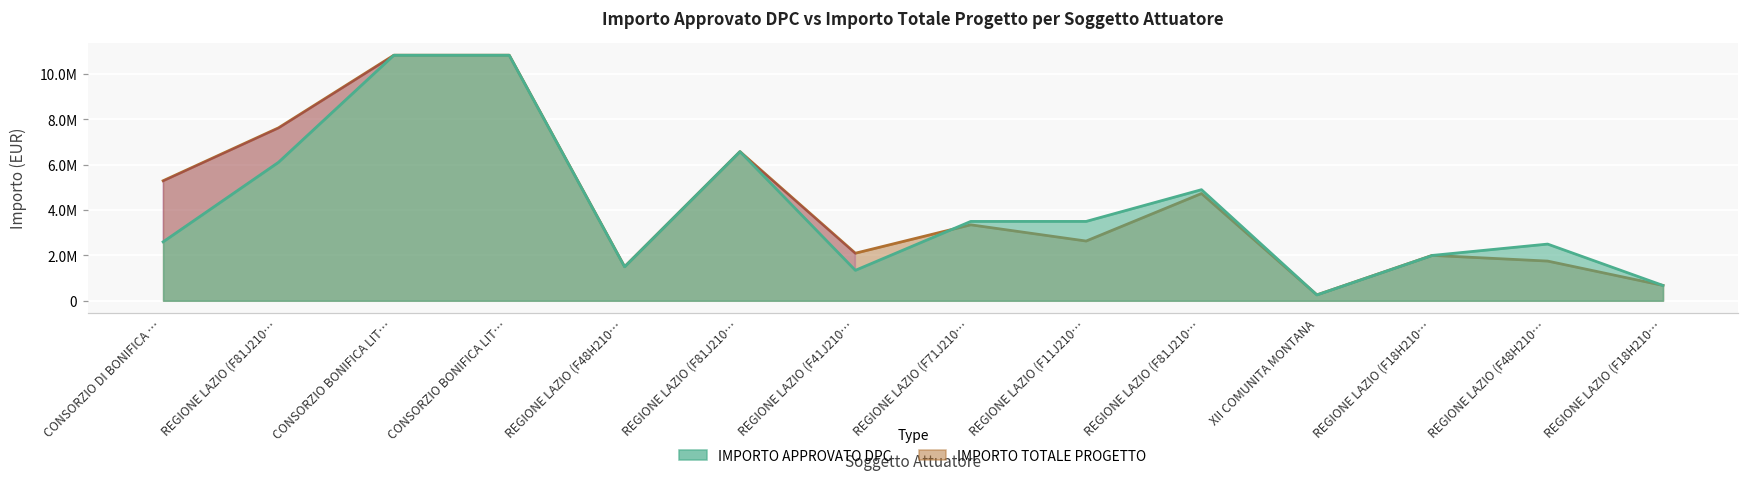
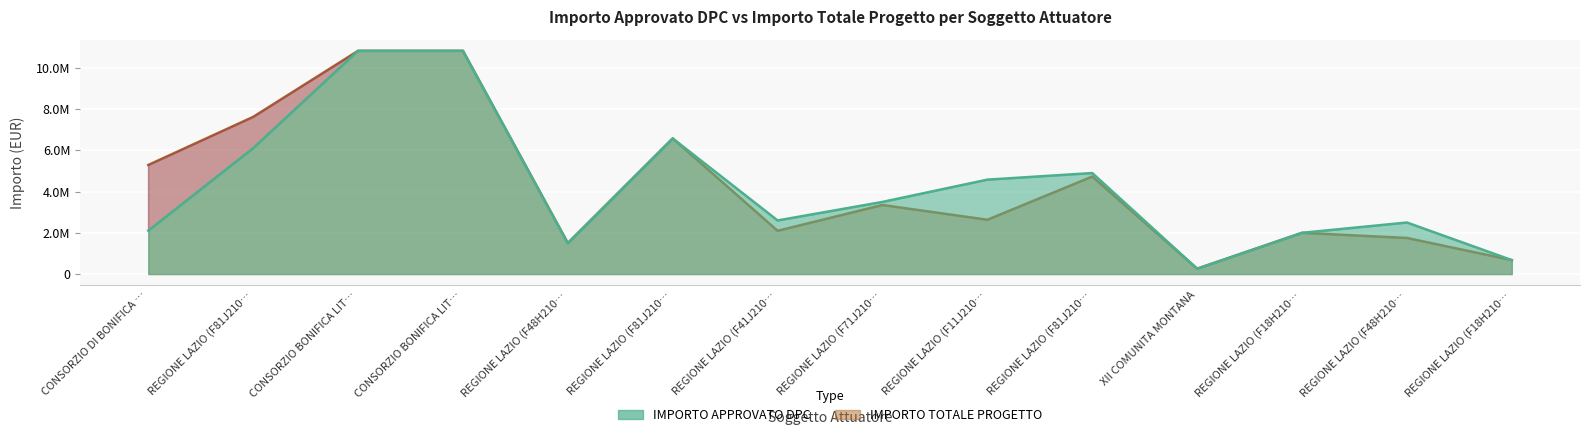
IMPORTO APPROVATO DPC, CONSORZIO DI BONIFICA …: 2600000 -> 2100000
IMPORTO APPROVATO DPC, REGIONE LAZIO (F41J210…: 1300000 -> 2600000
IMPORTO APPROVATO DPC, REGIONE LAZIO (F11J210…: 3500000 -> 4600000
